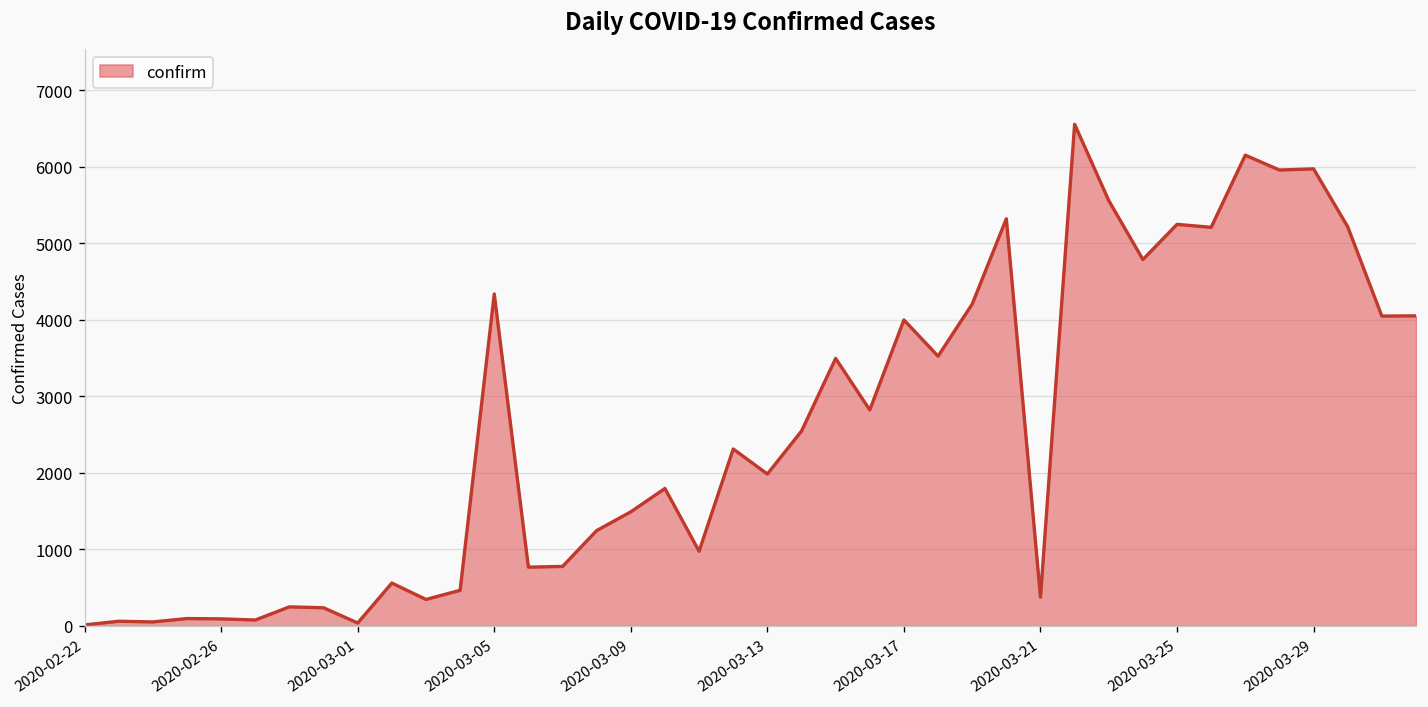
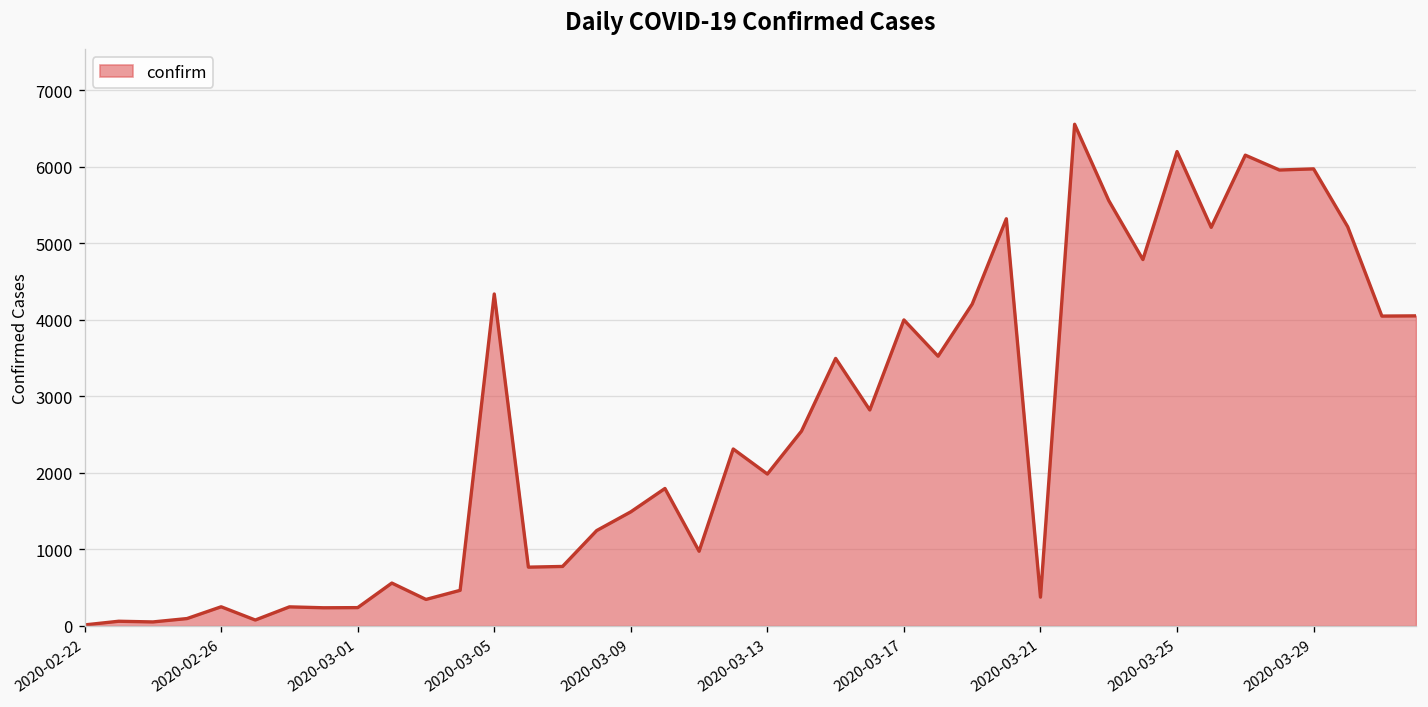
2020-02-26: 100 -> 300
2020-03-01: 0 -> 200
2020-03-25: 5200 -> 6200
